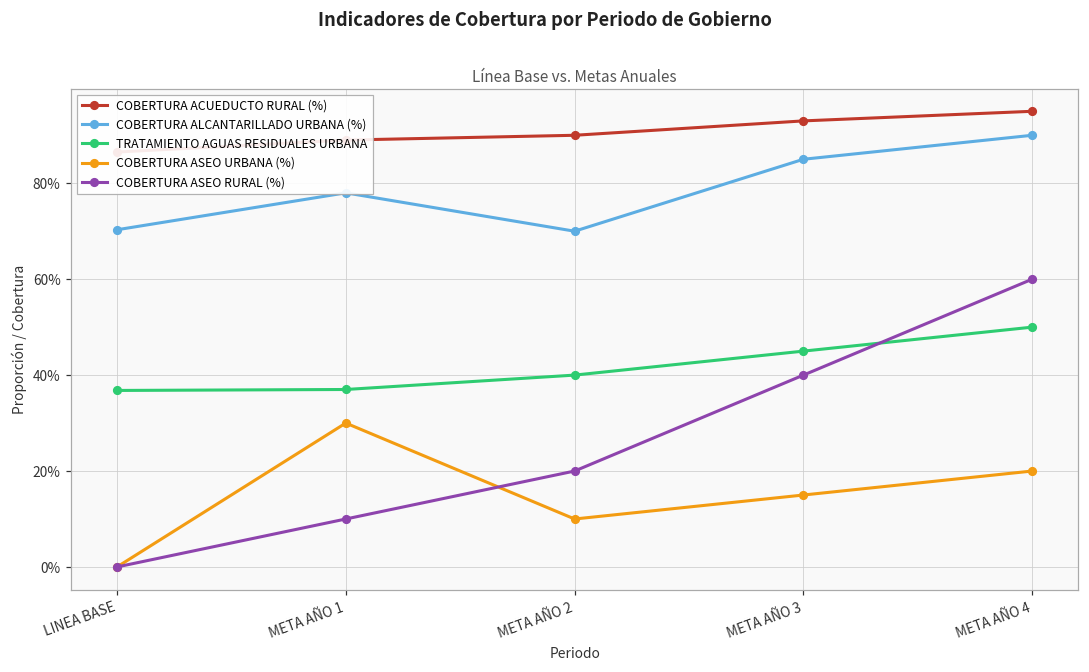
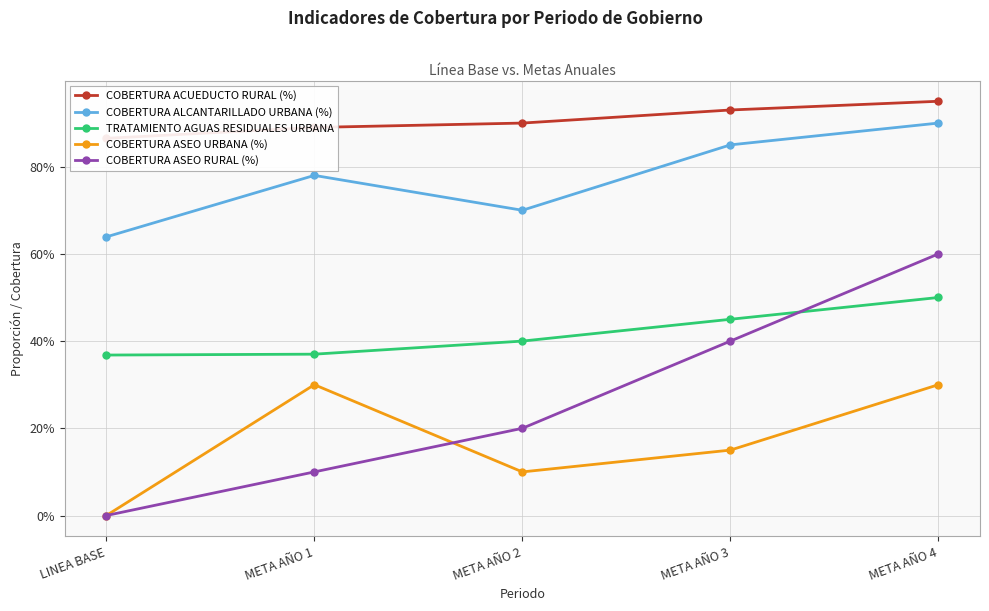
COBERTURA ALCANTARILLADO URBANA (%), LINEA BASE: 70% -> 64%
COBERTURA ASEO URBANA (%), META AÑO 4: 20% -> 30%
